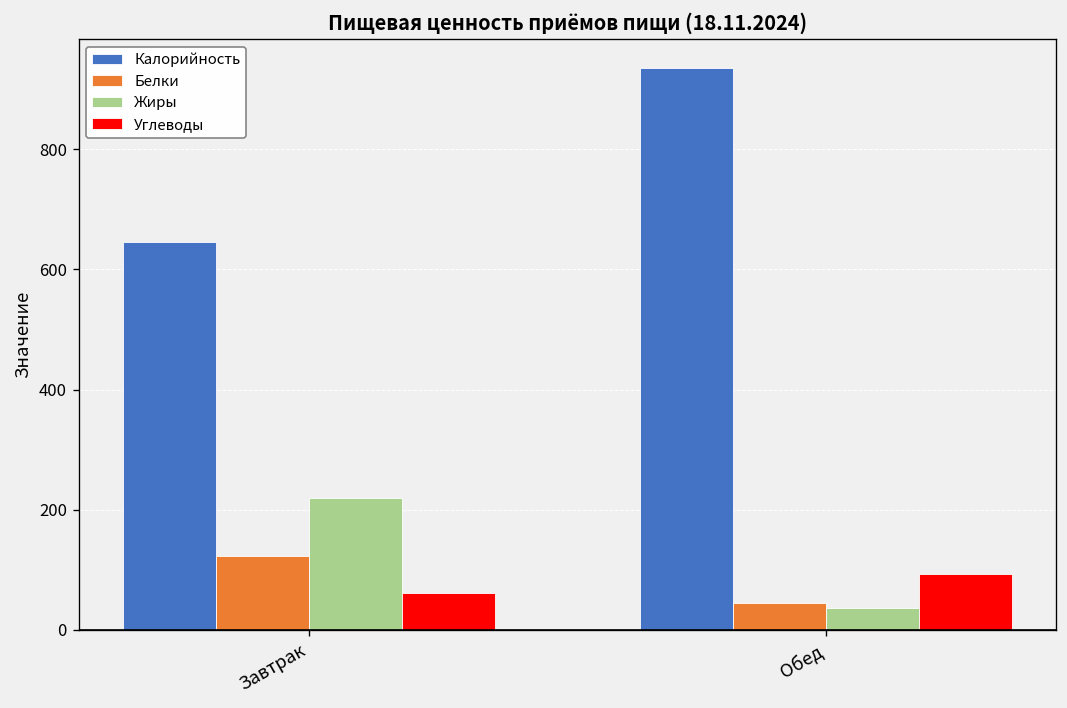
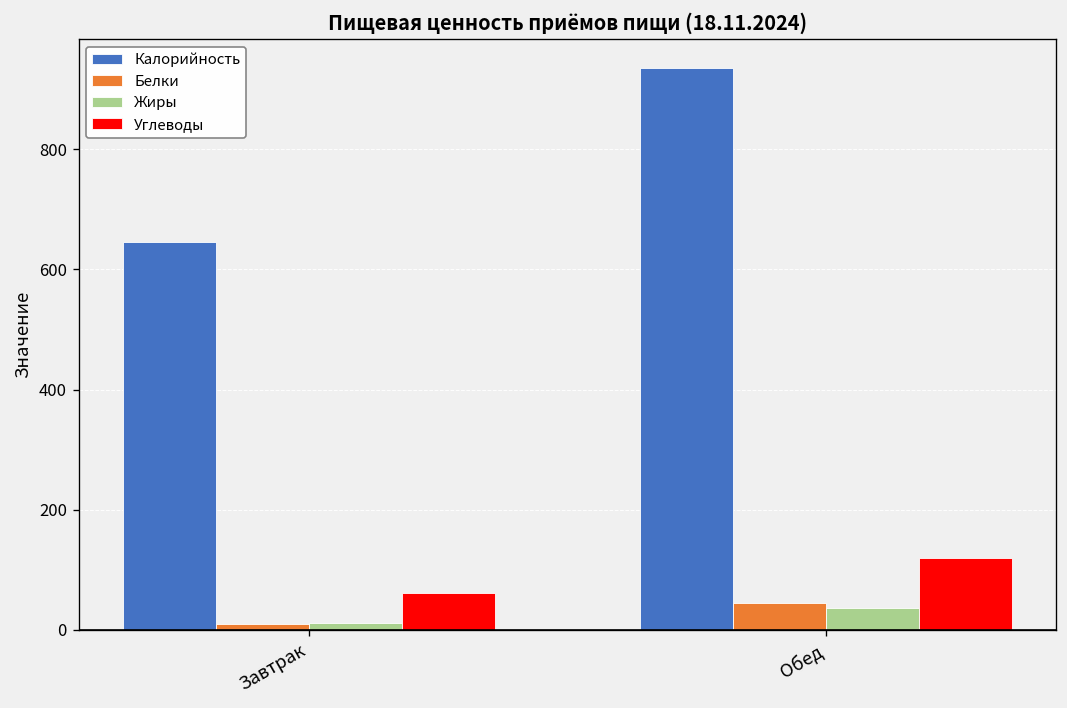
Белки, Завтрак: 120 -> 10
Жиры, Завтрак: 220 -> 10
Углеводы, Обед: 90 -> 120
